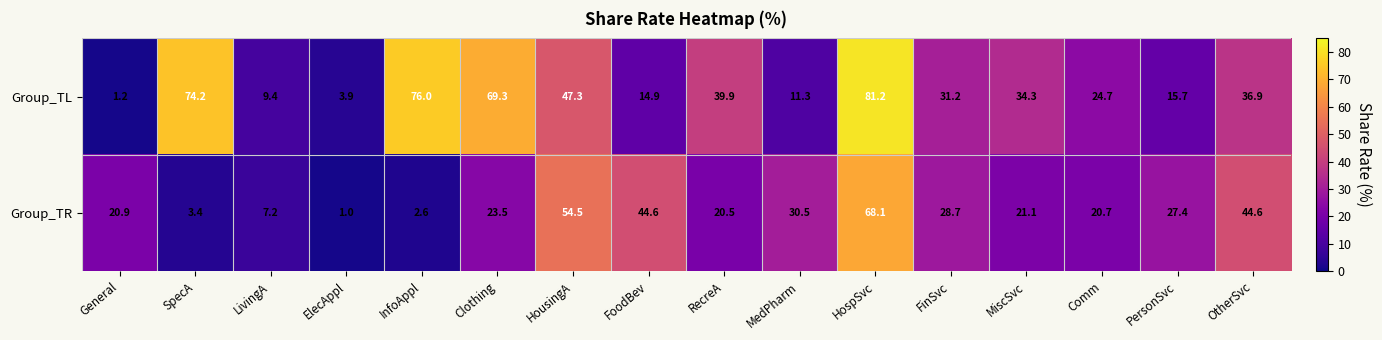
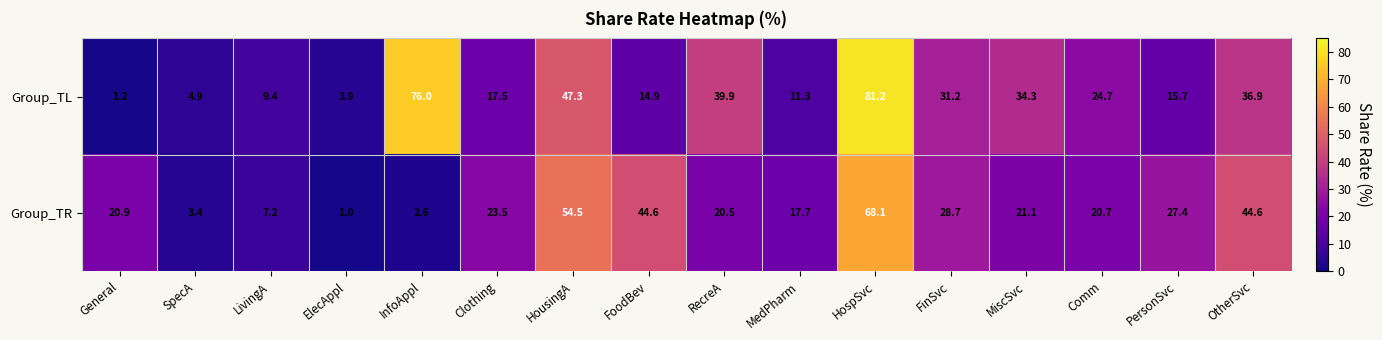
Group_TL, SpecA: 74.2 -> 4.9
Group_TL, Clothing: 69.3 -> 17.5
Group_TR, MedPharm: 30.5 -> 17.7
